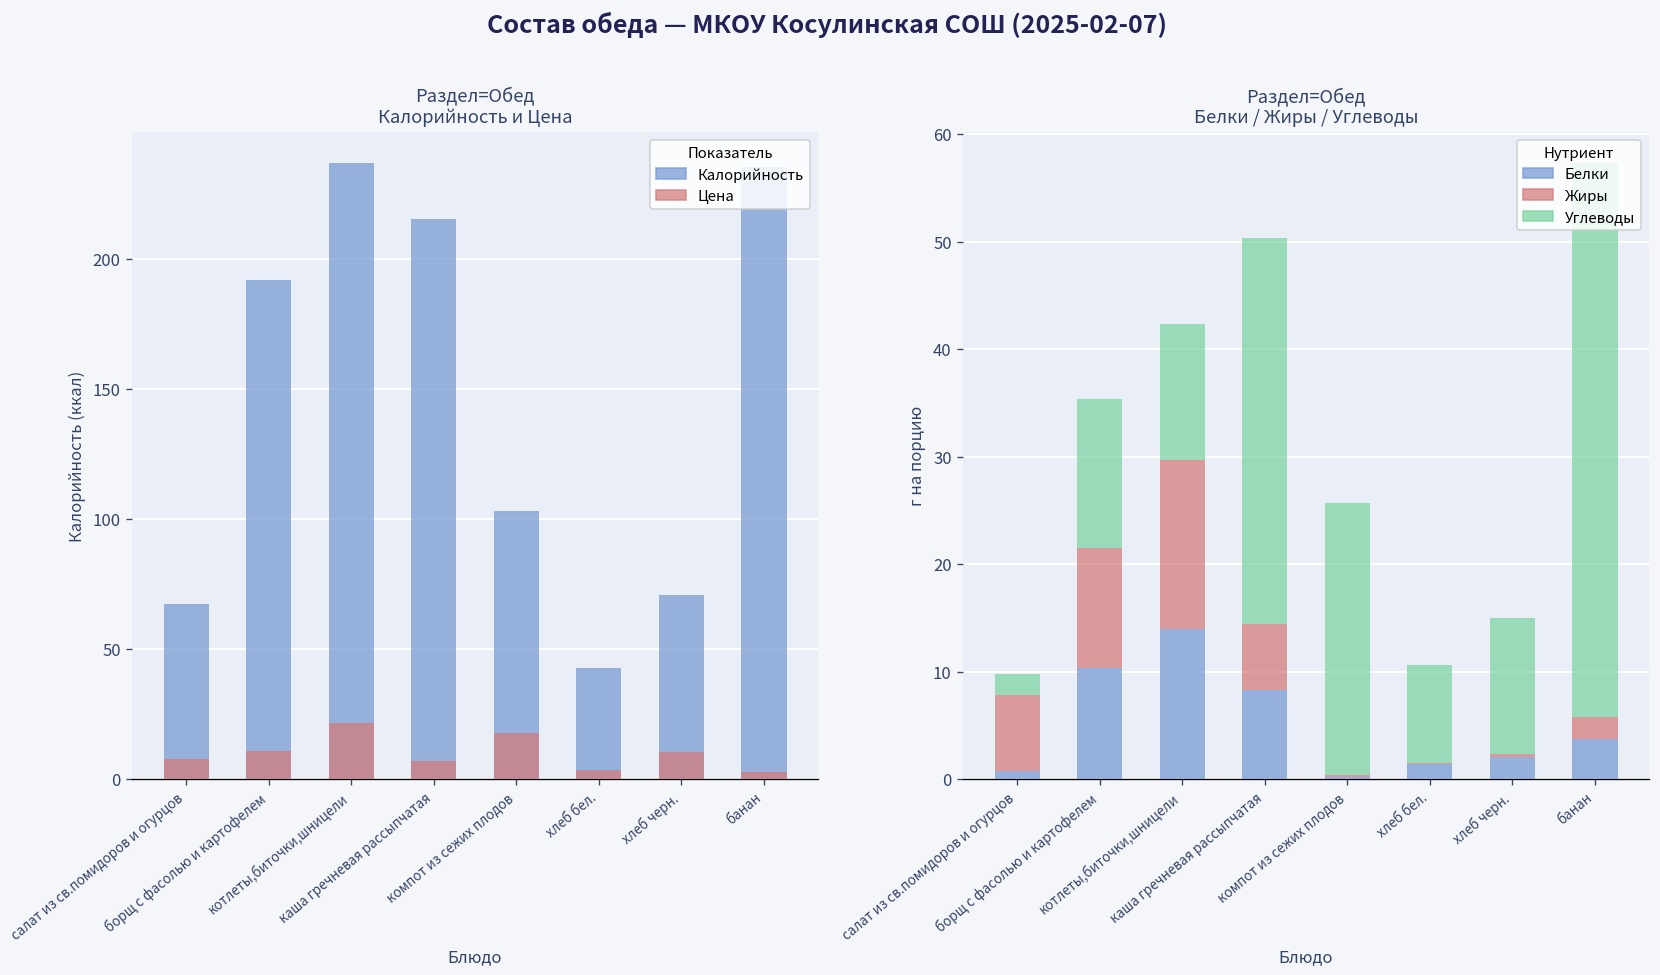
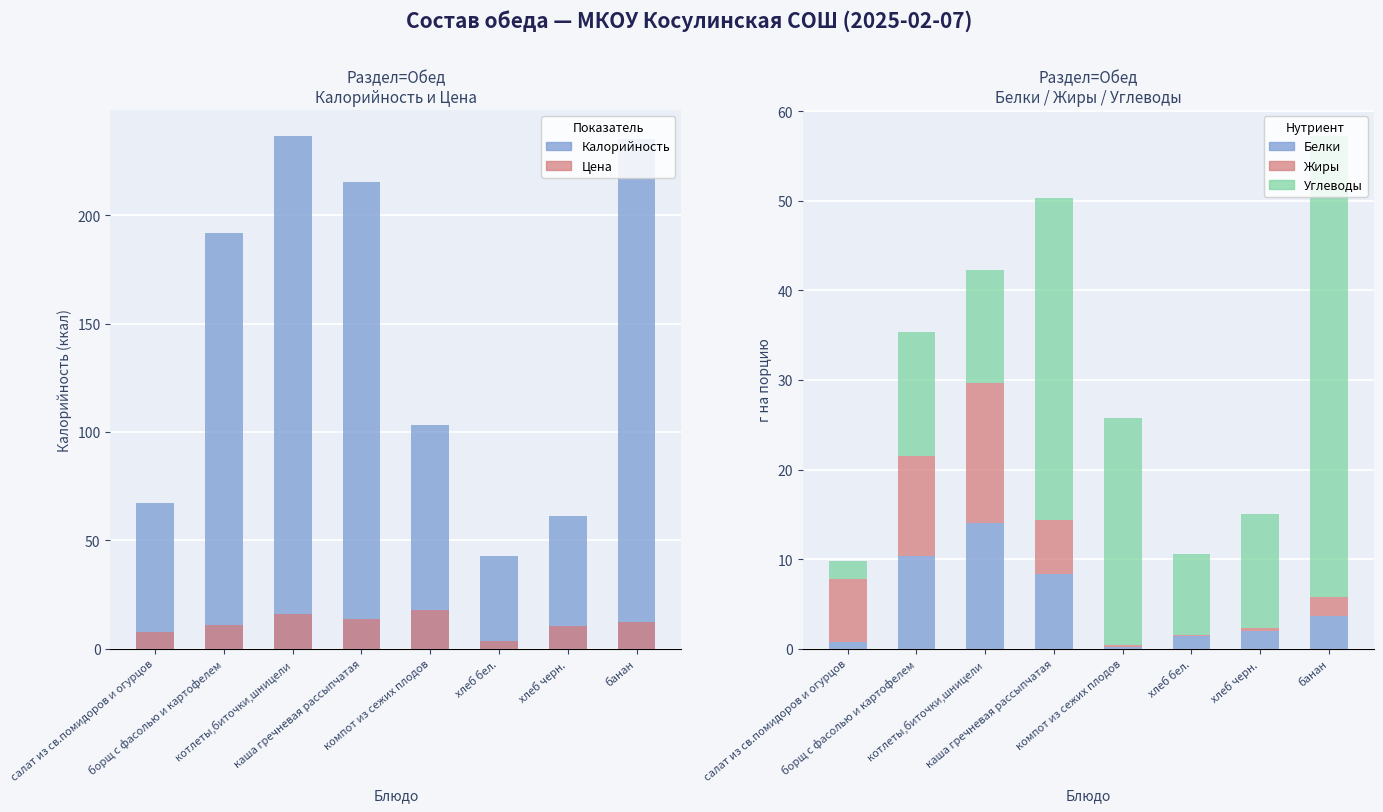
Раздел=Обед Калорийность и Цена, Цена, котлеты,биточки,шницели: 21 -> 16
Раздел=Обед Калорийность и Цена, Цена, каша гречневая рассыпчатая: 7 -> 13
Раздел=Обед Калорийность и Цена, Калорийность, хлеб черн.: 71 -> 61
Раздел=Обед Калорийность и Цена, Цена, банан: 3 -> 12
